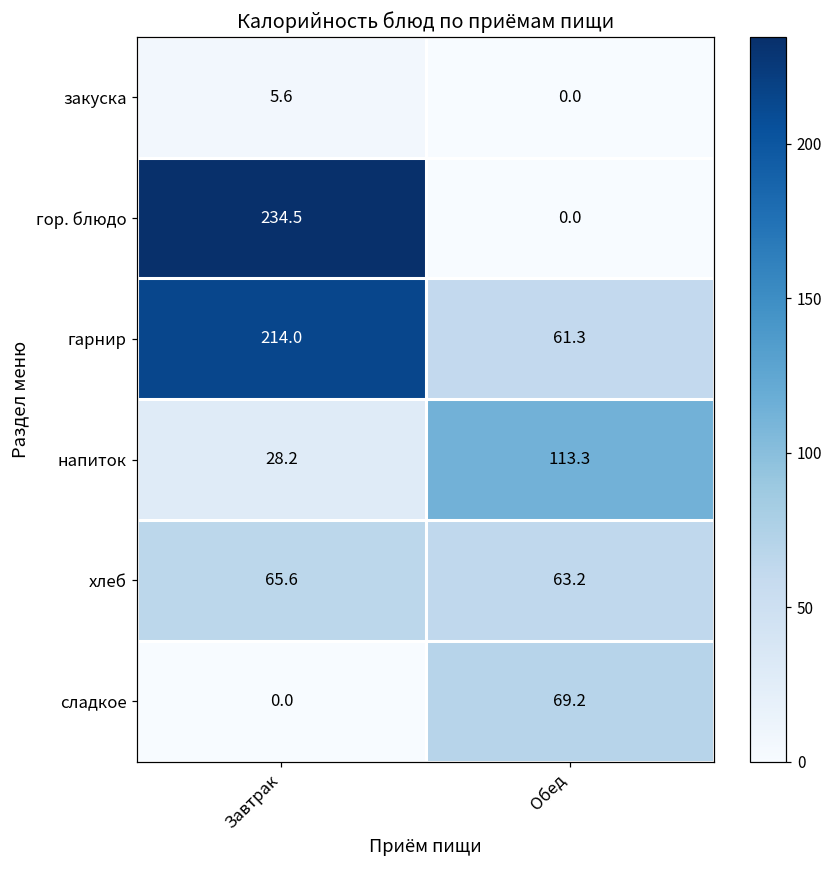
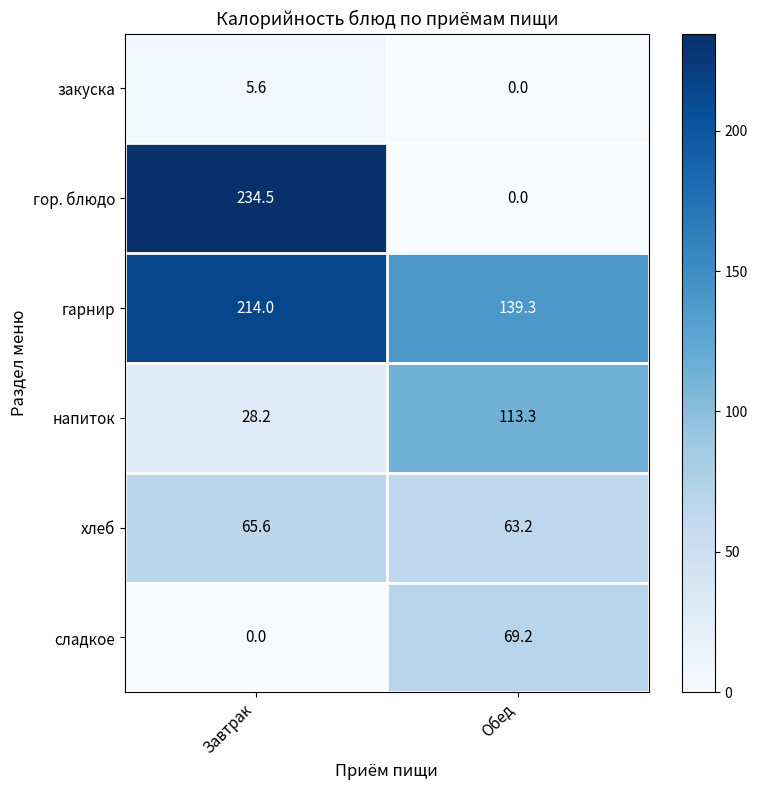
гарнир, Обед: 61.3 -> 139.3
